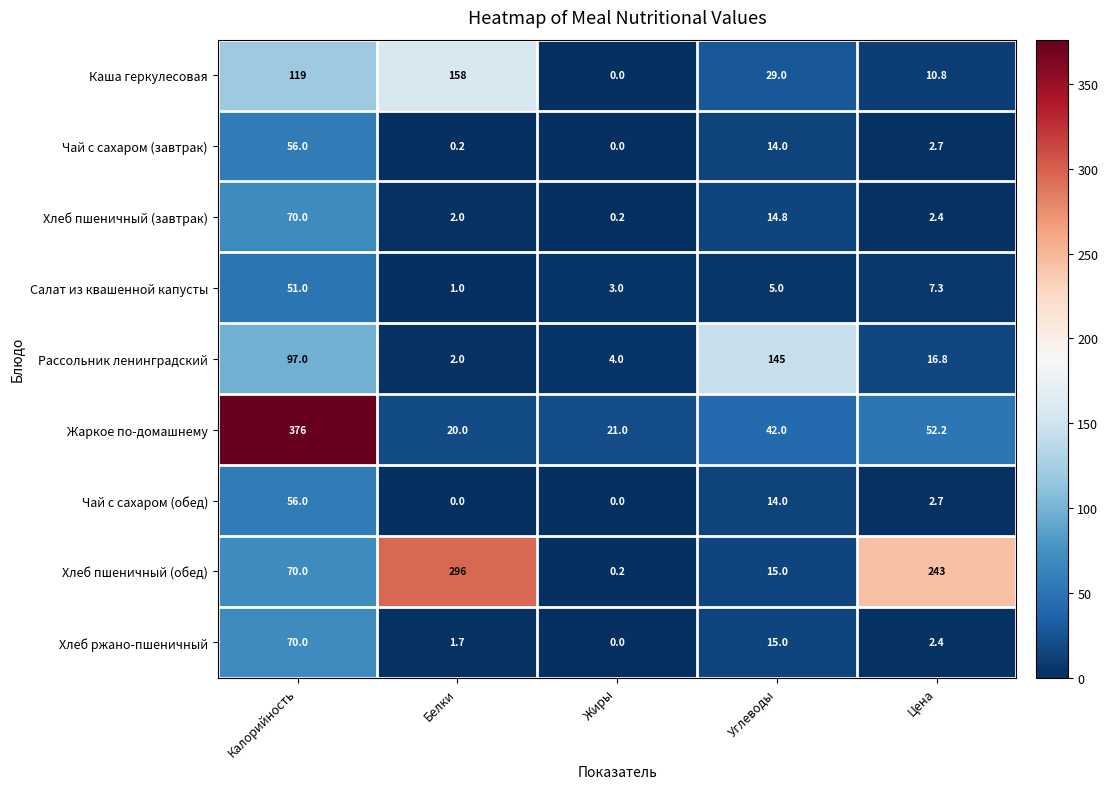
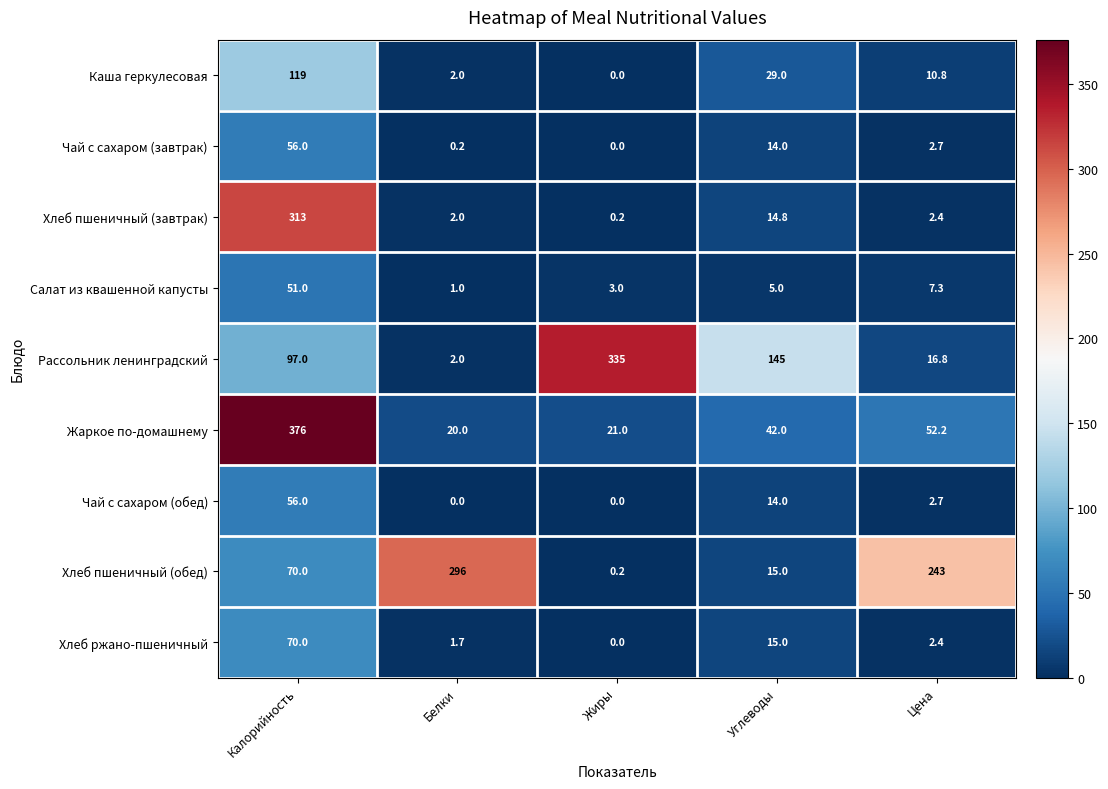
Каша геркулесовая, Белки: 158 -> 2.0
Хлеб пшеничный (завтрак), Калорийность: 70.0 -> 313
Рассольник ленинградский, Жиры: 4.0 -> 335
